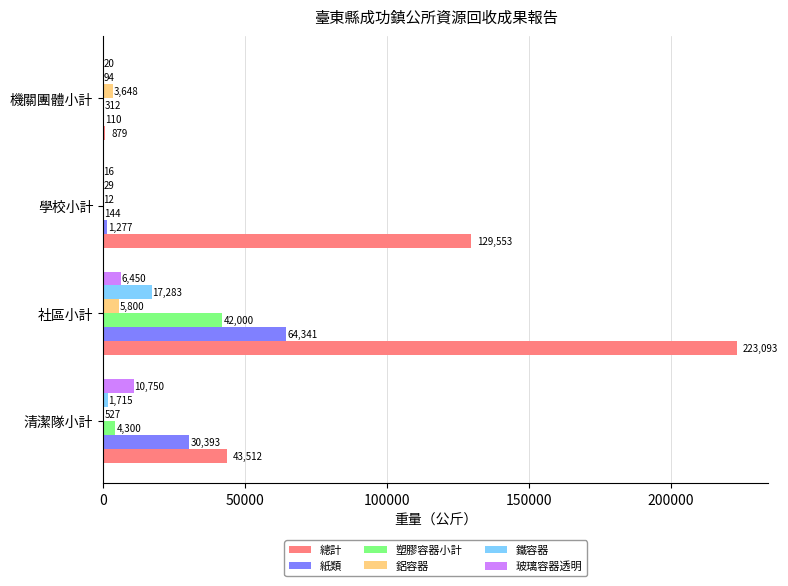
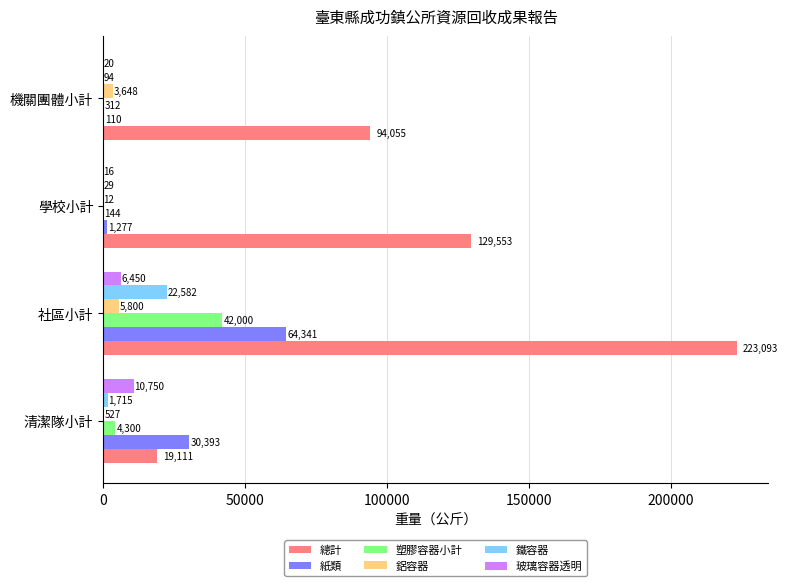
總計, 機關團體小計: 879 -> 94,055
鐵容器, 社區小計: 17,283 -> 22,582
總計, 清潔隊小計: 43,512 -> 19,111
